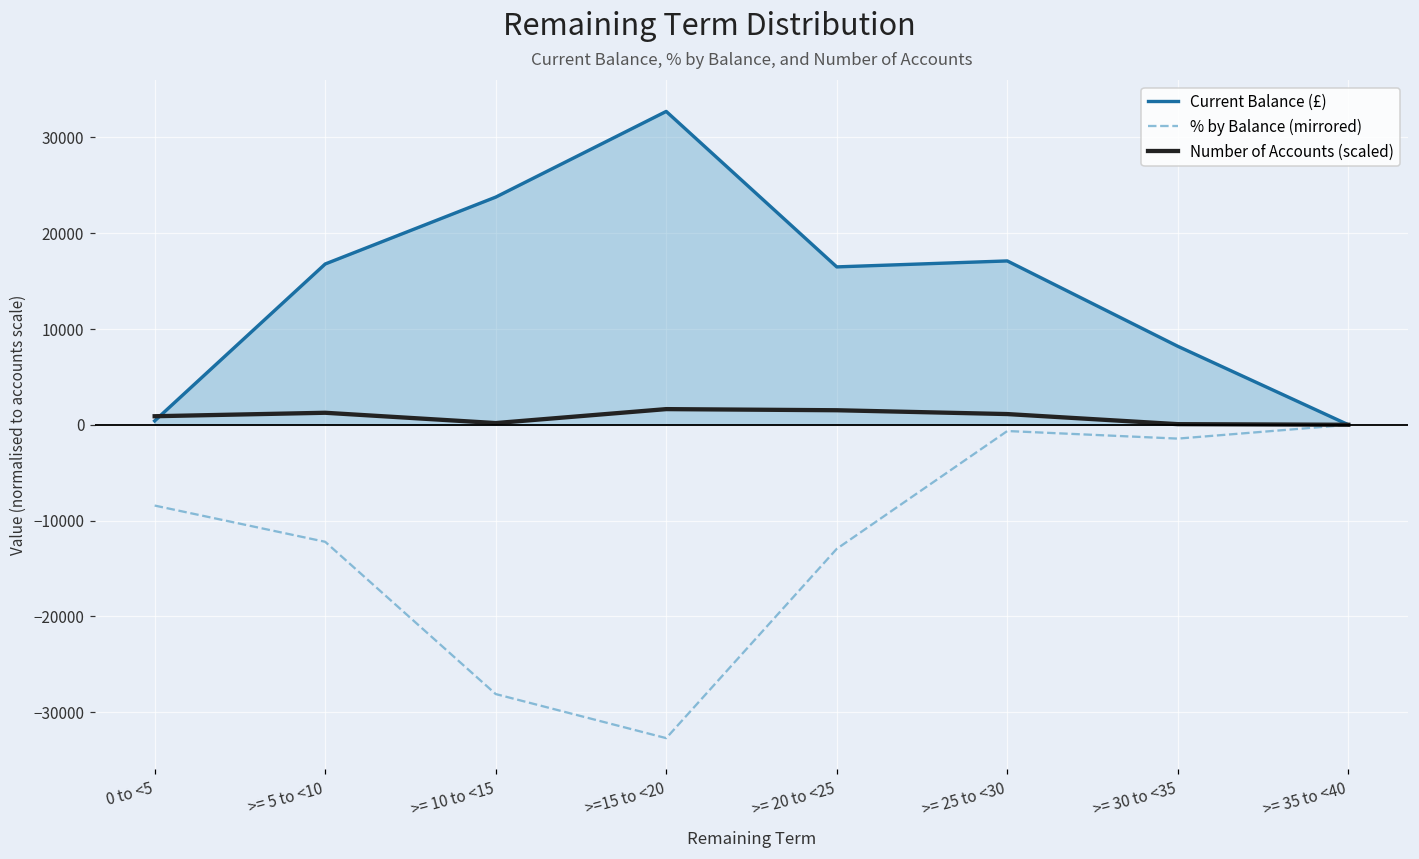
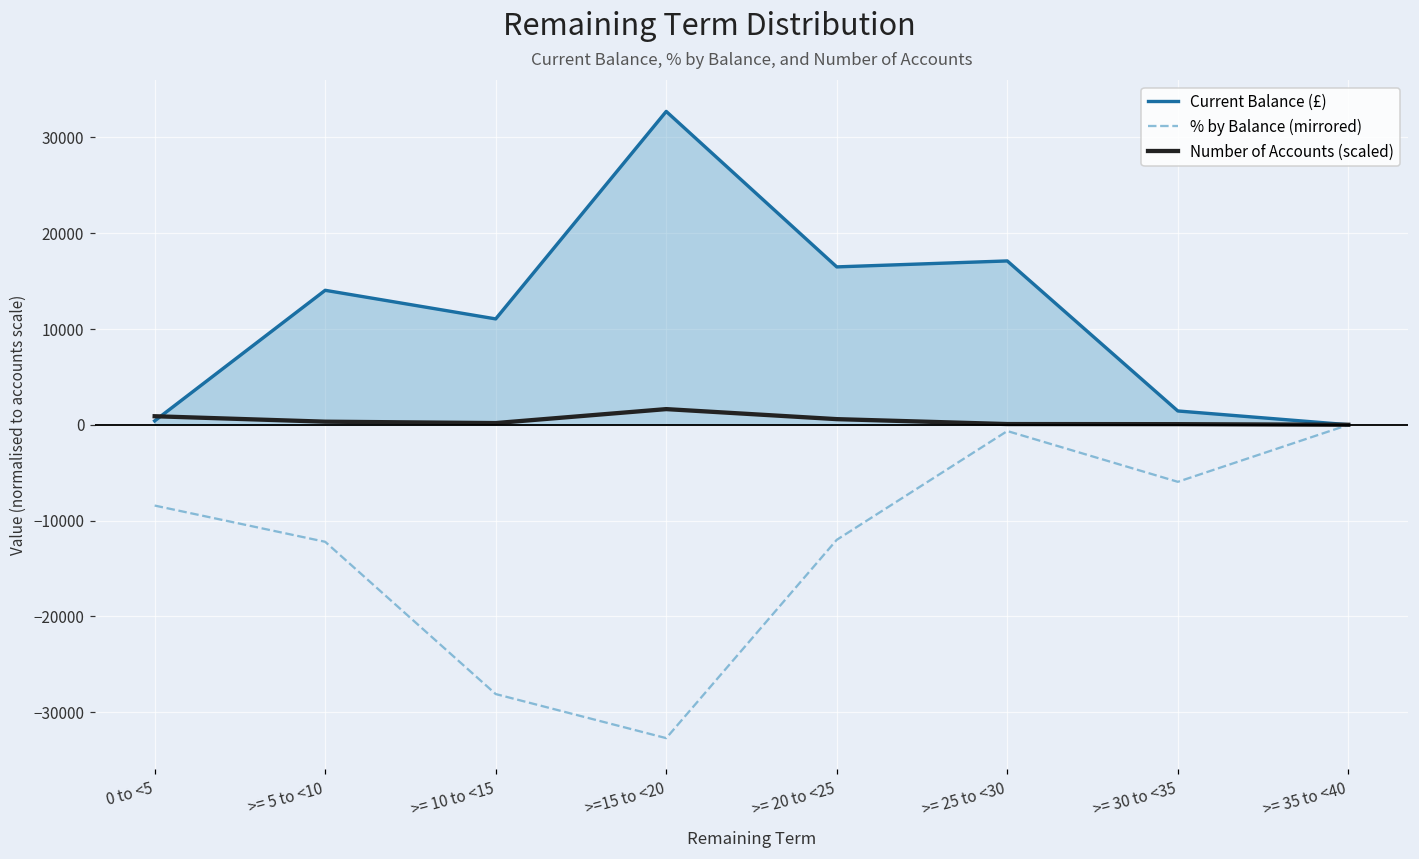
Current Balance (£), >= 5 to <10: 17000 -> 14000
Number of Accounts (scaled), >= 5 to <10: 1000 -> 0
Current Balance (£), >= 10 to <15: 24000 -> 11000
% by Balance (mirrored), >= 20 to <25: -13000 -> -12000
Number of Accounts (scaled), >= 20 to <25: 2000 -> 1000
Number of Accounts (scaled), >= 25 to <30: 1000 -> 0
Current Balance (£), >= 30 to <35: 8000 -> 1000
% by Balance (mirrored), >= 30 to <35: -1000 -> -6000
